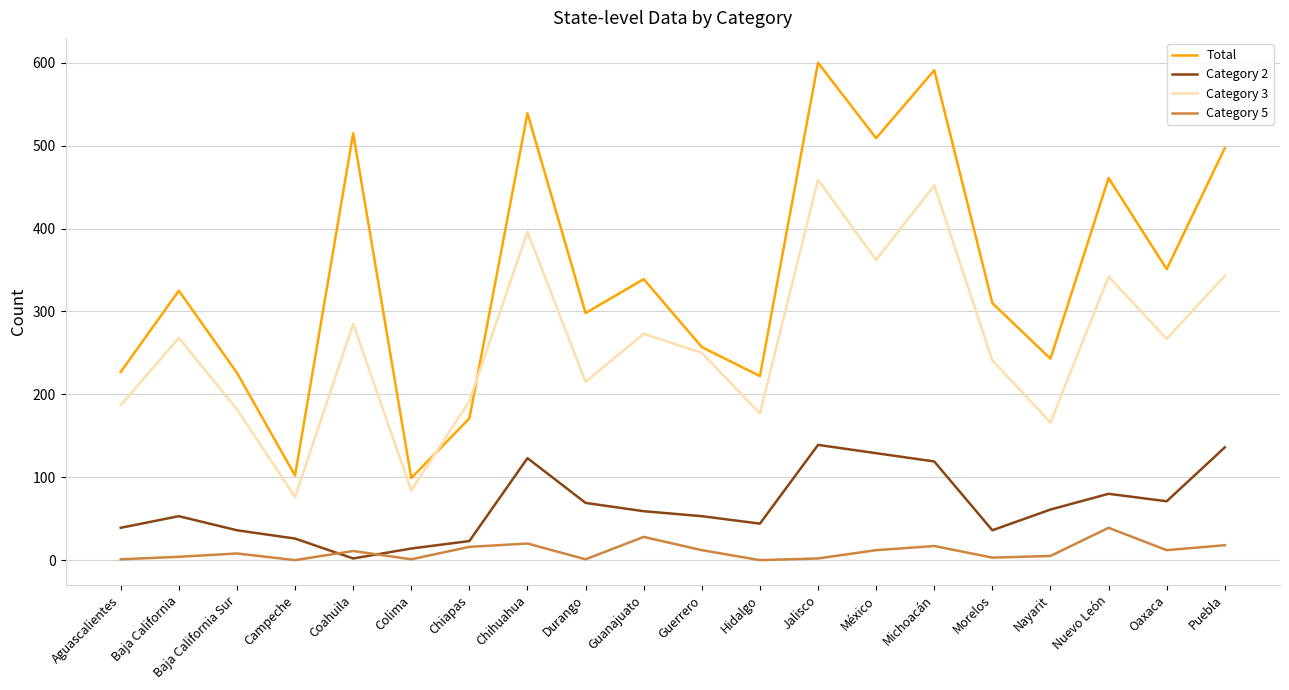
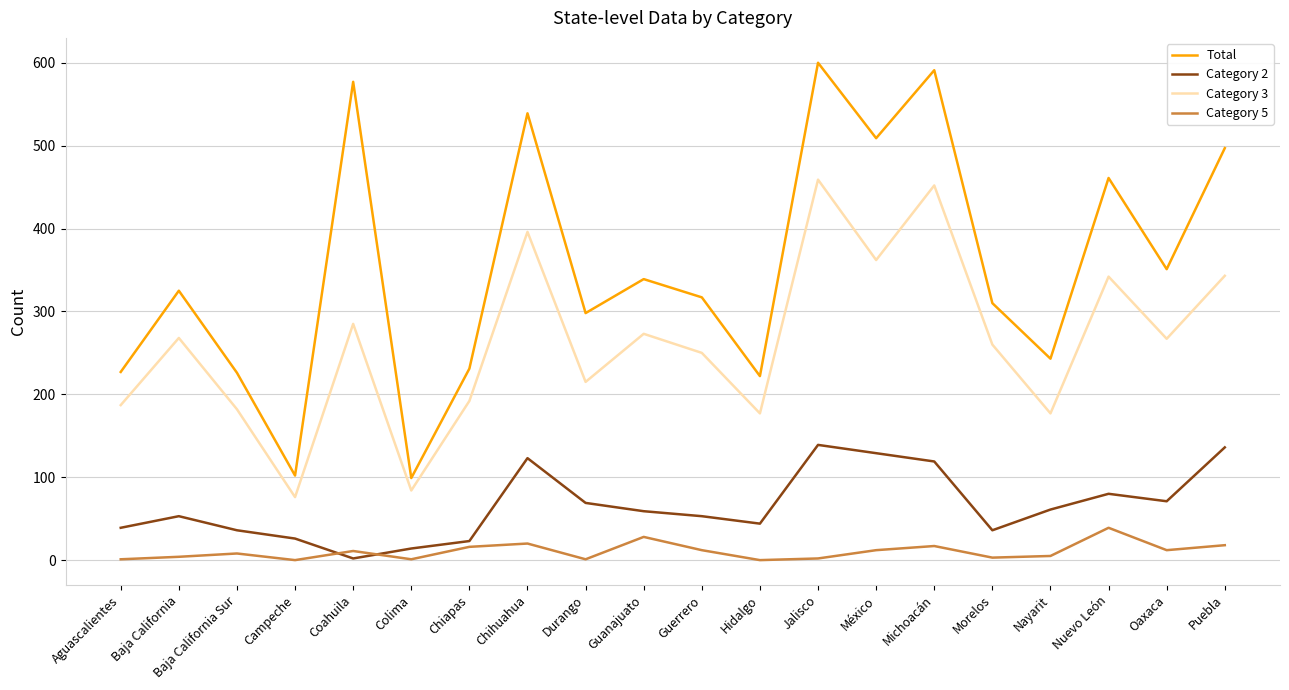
Total, Coahuila: 520 -> 580
Total, Chiapas: 170 -> 230
Total, Guerrero: 260 -> 320
Category 3, Morelos: 240 -> 260
Category 3, Nayarit: 170 -> 180
